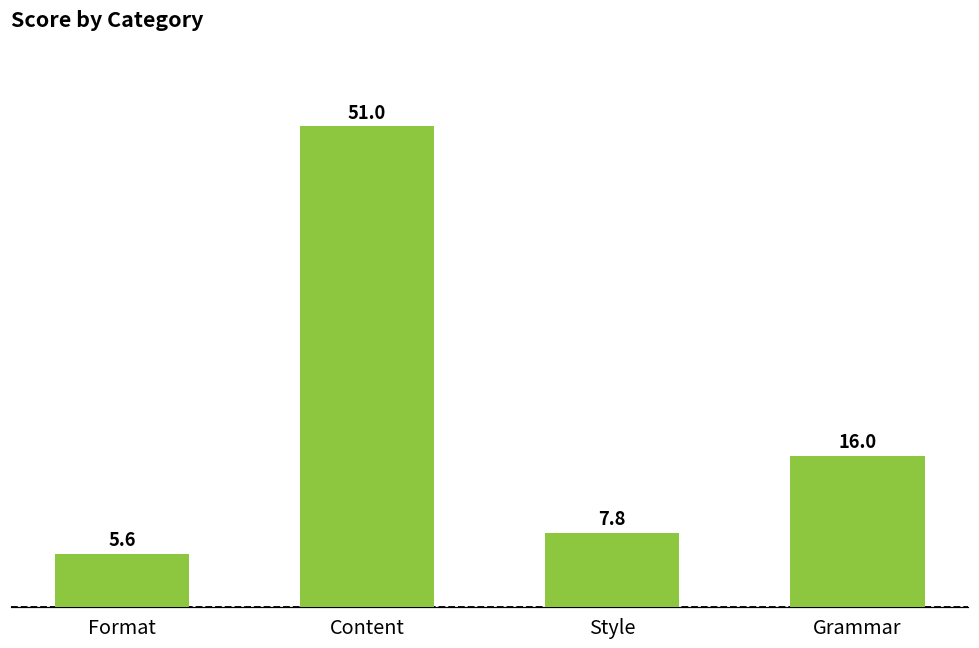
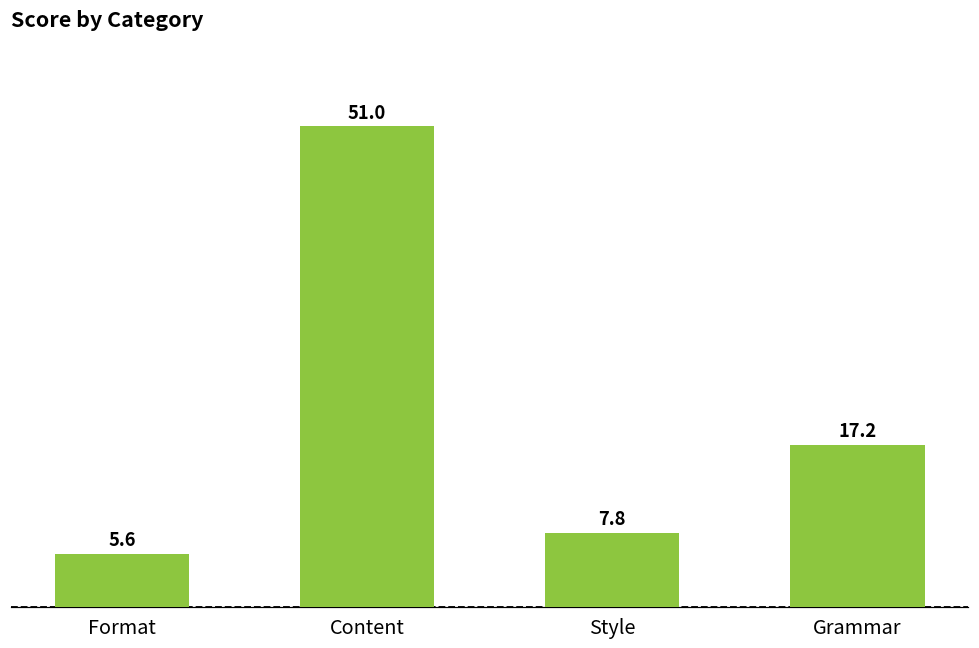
Grammar: 16.0 -> 17.2
